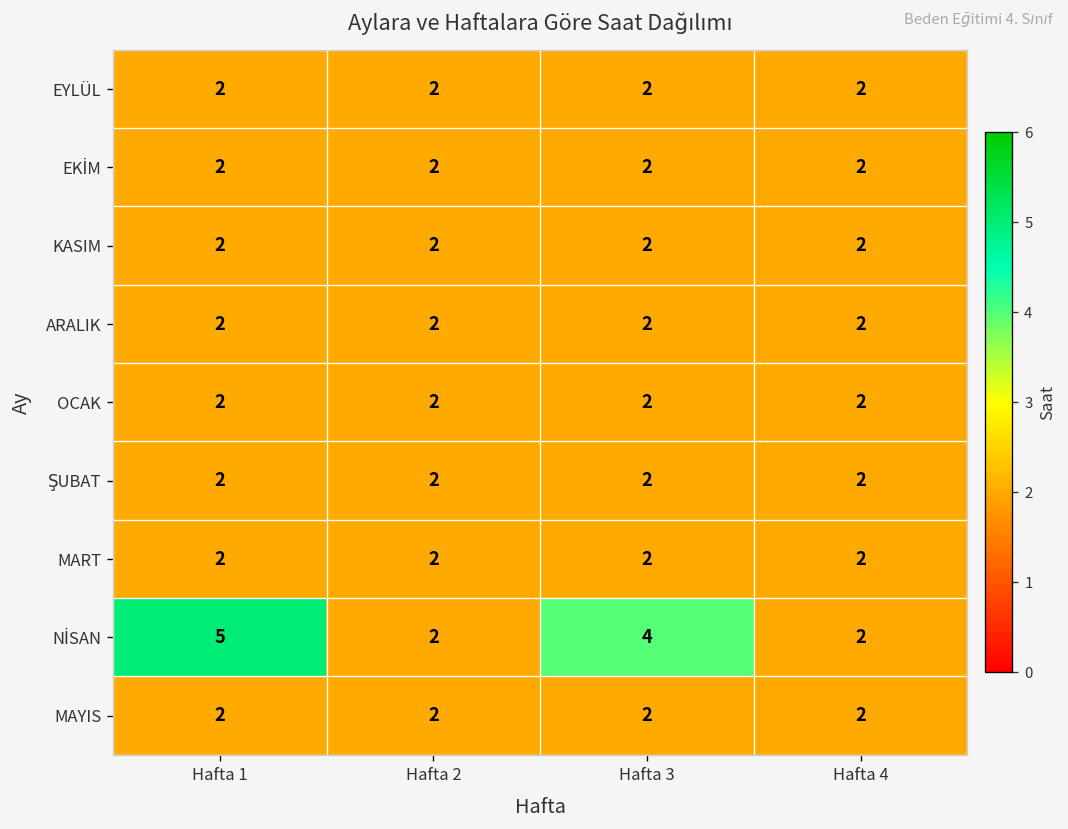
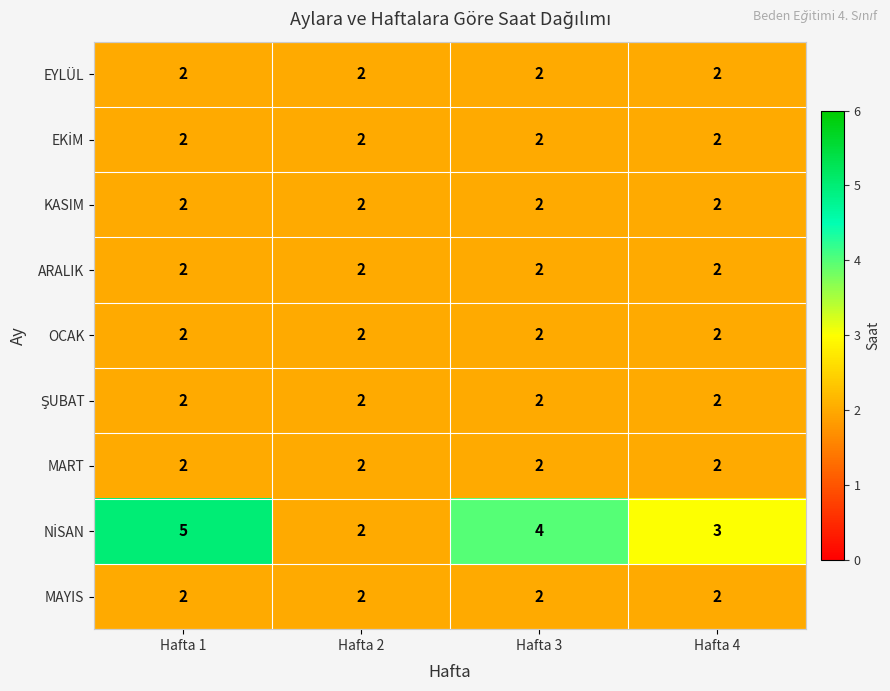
NİSAN, Hafta 4: 2 -> 3
